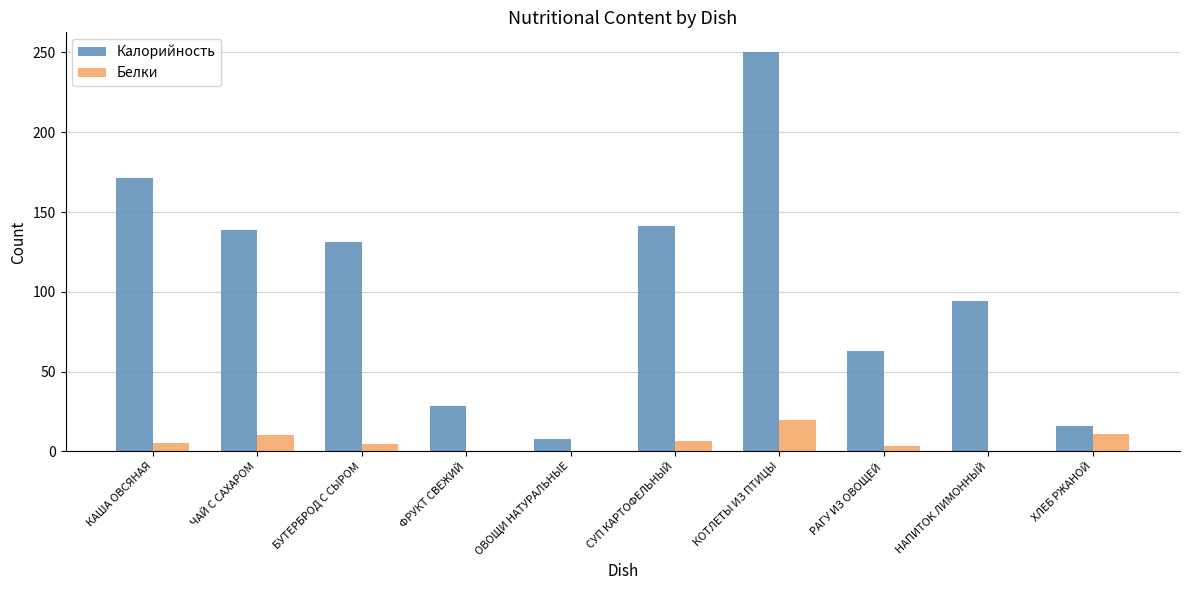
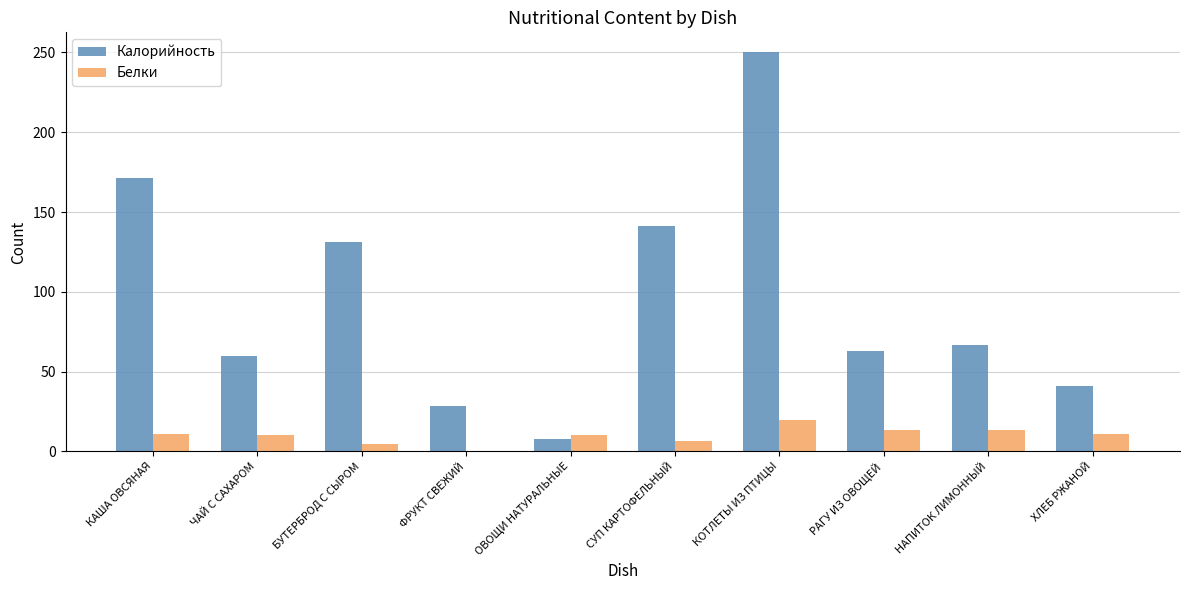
Белки, КАША ОВСЯНАЯ: 5 -> 11
Калорийность, ЧАЙ С САХАРОМ: 139 -> 60
Белки, ОВОЩИ НАТУРАЛЬНЫЕ: 1 -> 10
Белки, РАГУ ИЗ ОВОЩЕЙ: 3 -> 13
Калорийность, НАПИТОК ЛИМОННЫЙ: 94 -> 67
Белки, НАПИТОК ЛИМОННЫЙ: 0 -> 13
Калорийность, ХЛЕБ РЖАНОЙ: 16 -> 41
